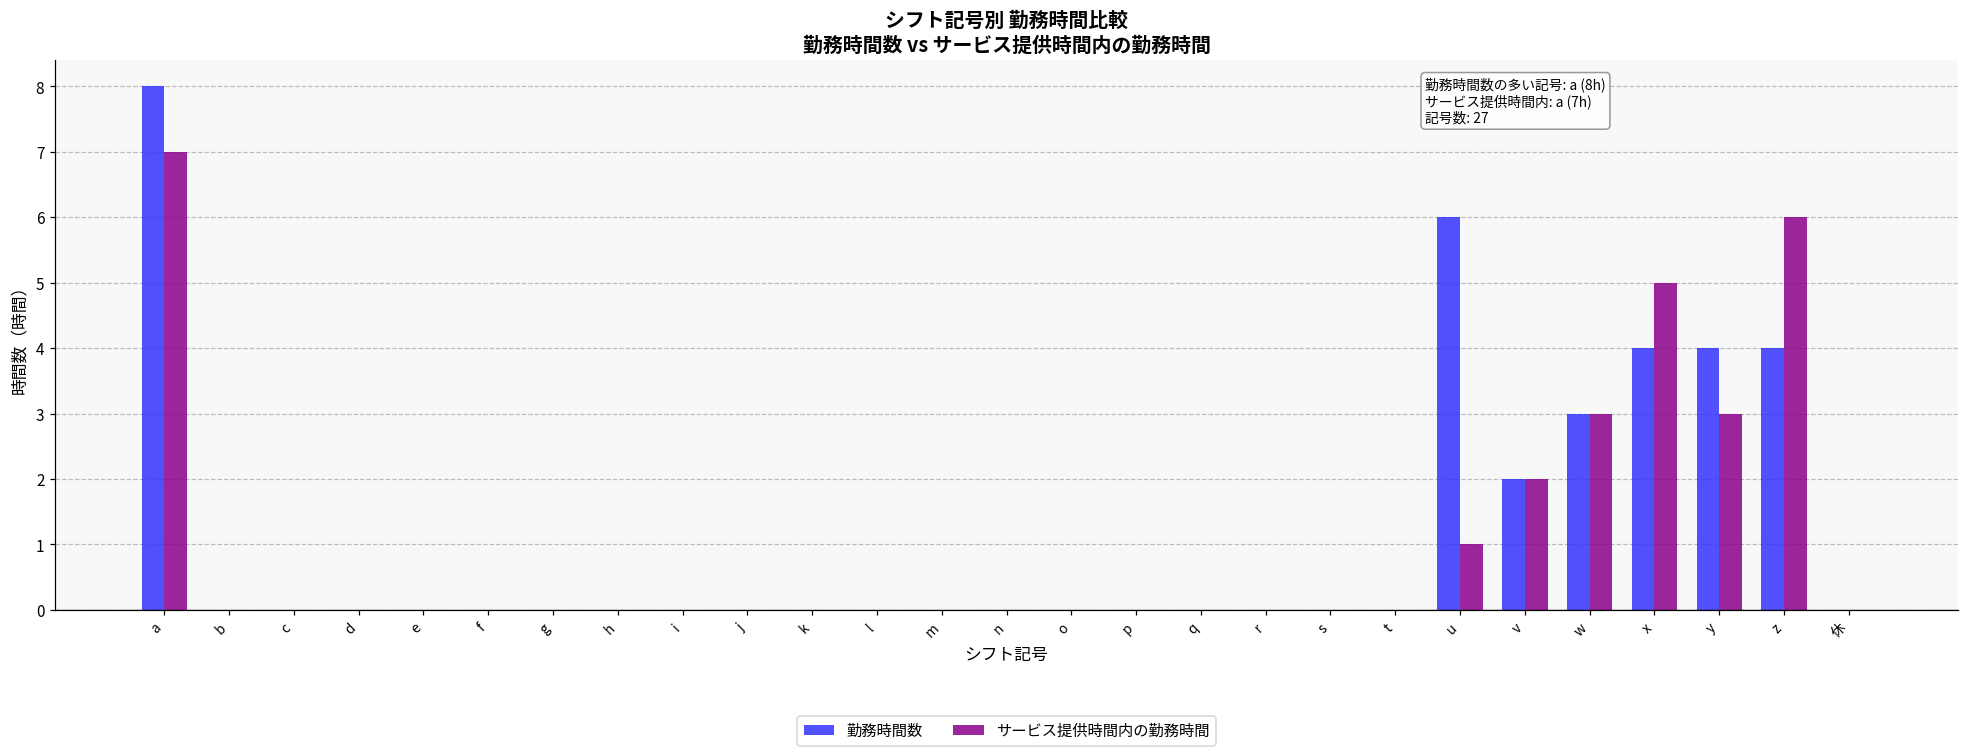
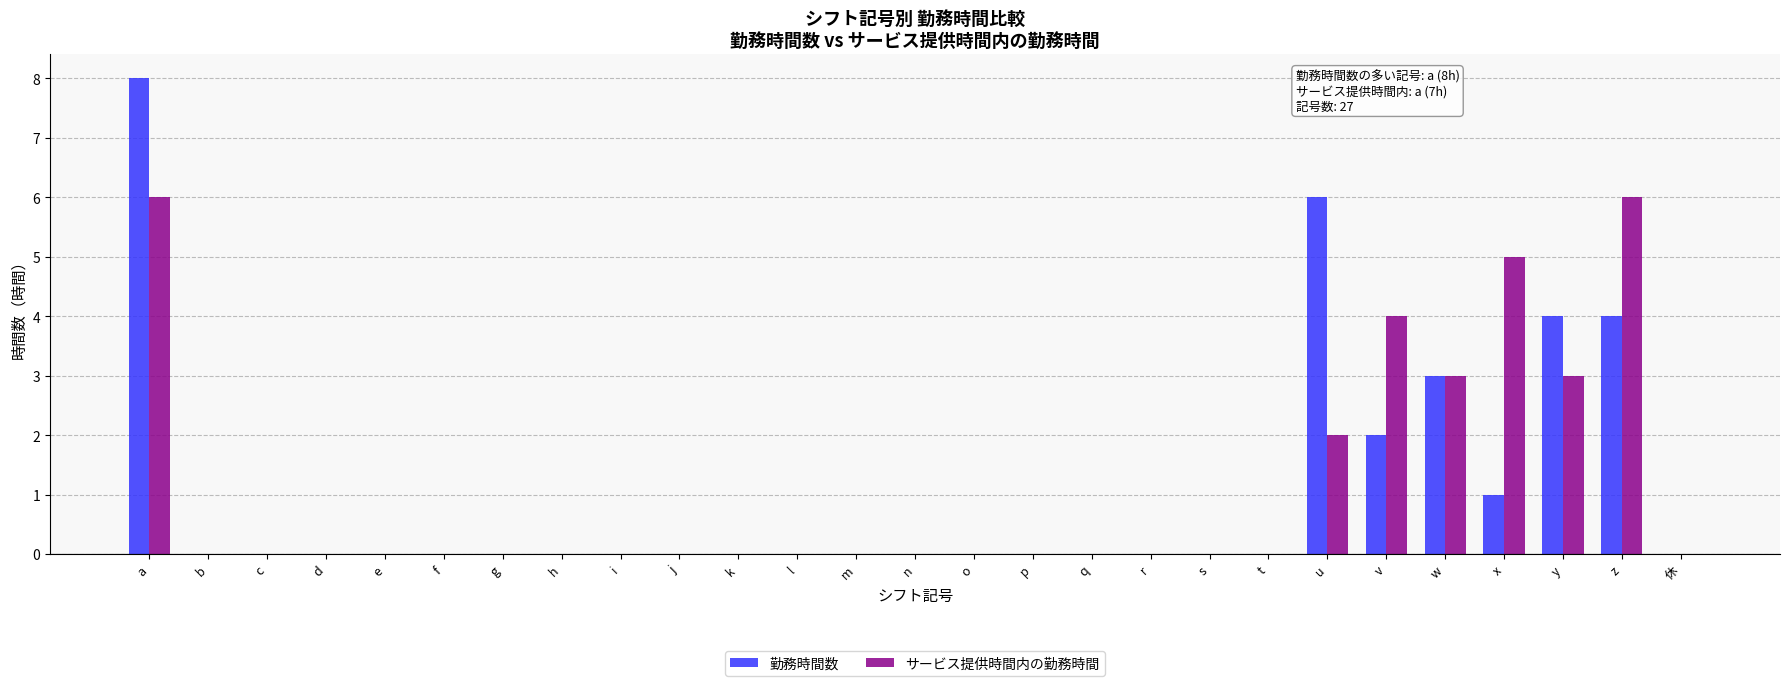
サービス提供時間内の勤務時間, a: 7 -> 6
サービス提供時間内の勤務時間, u: 1 -> 2
サービス提供時間内の勤務時間, v: 2 -> 4
勤務時間数, x: 4 -> 1
